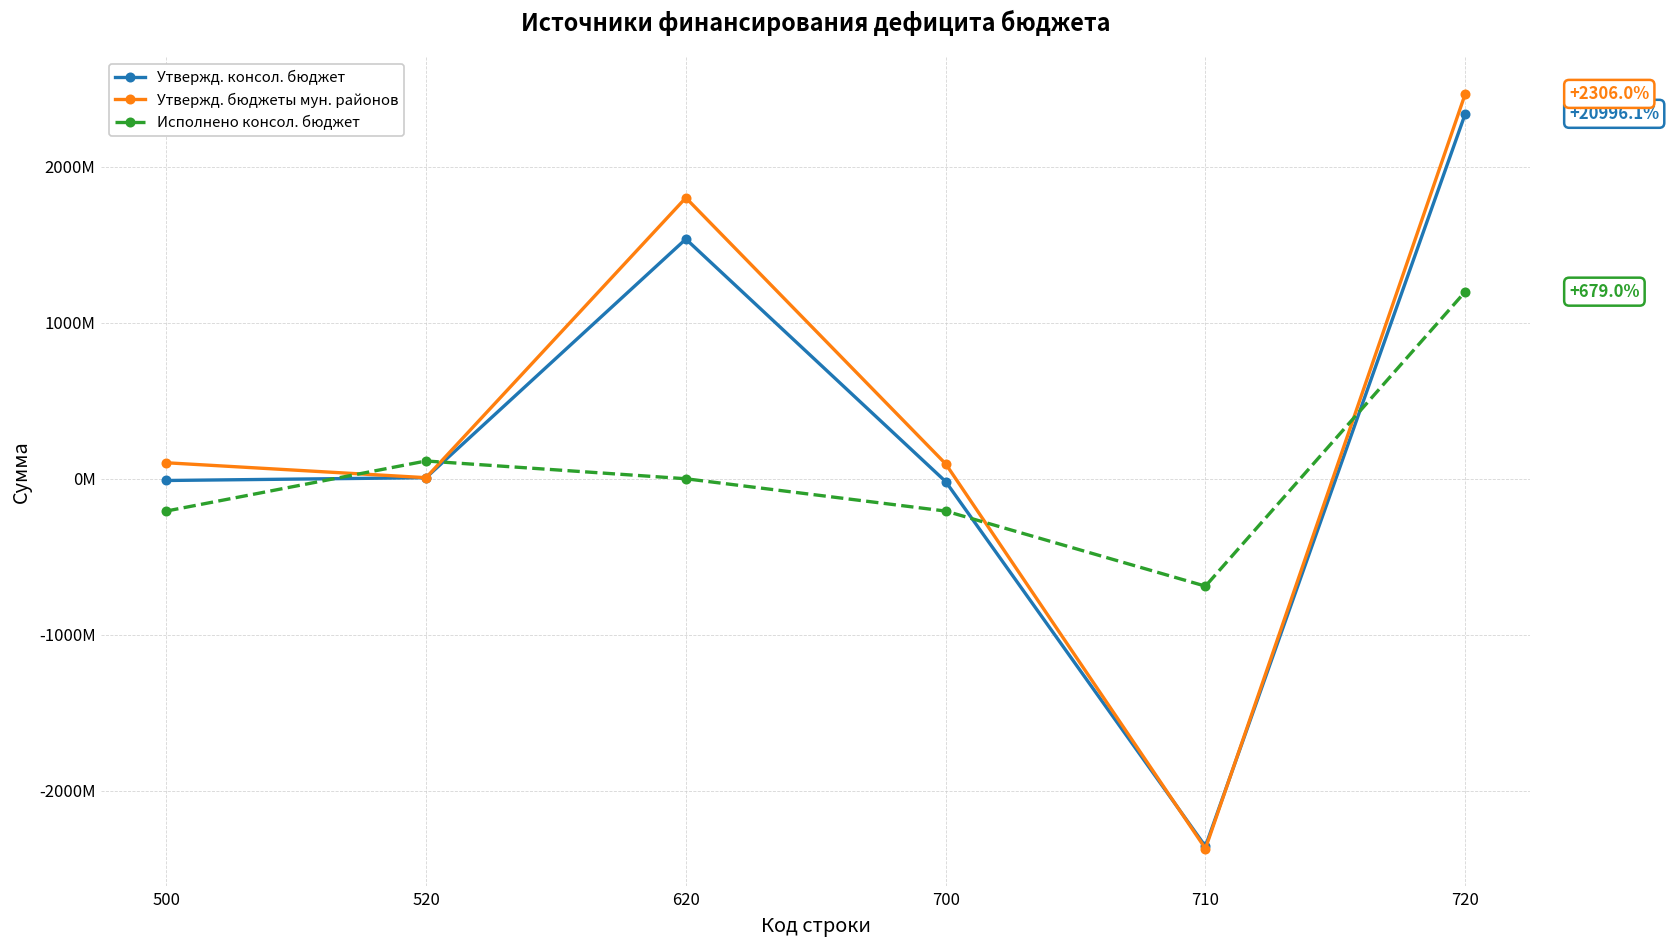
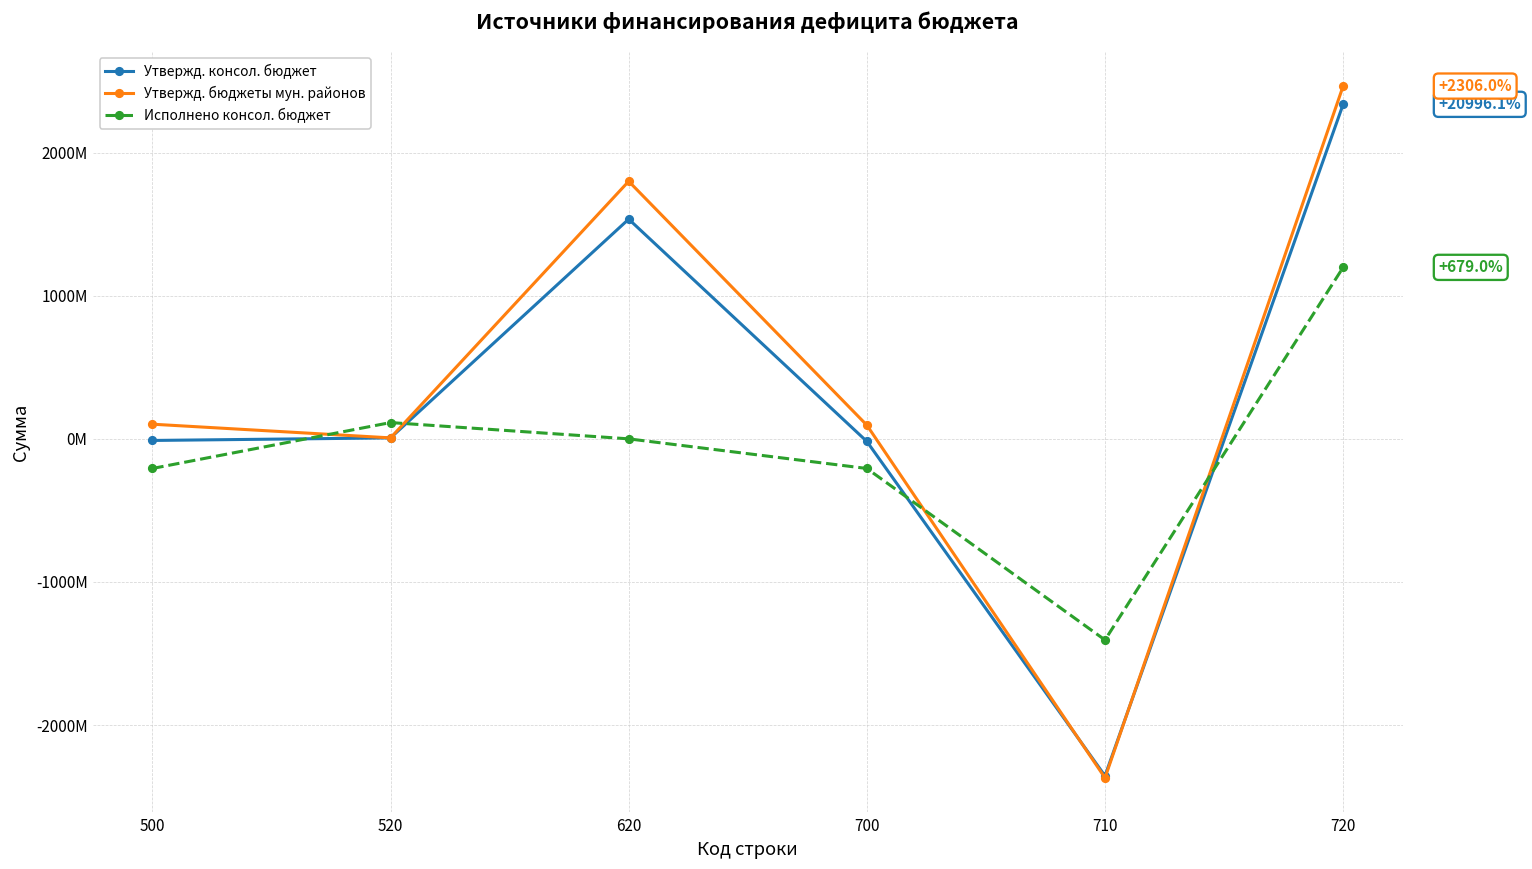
Исполнено консол. бюджет, 710: -690000000 -> -1410000000
